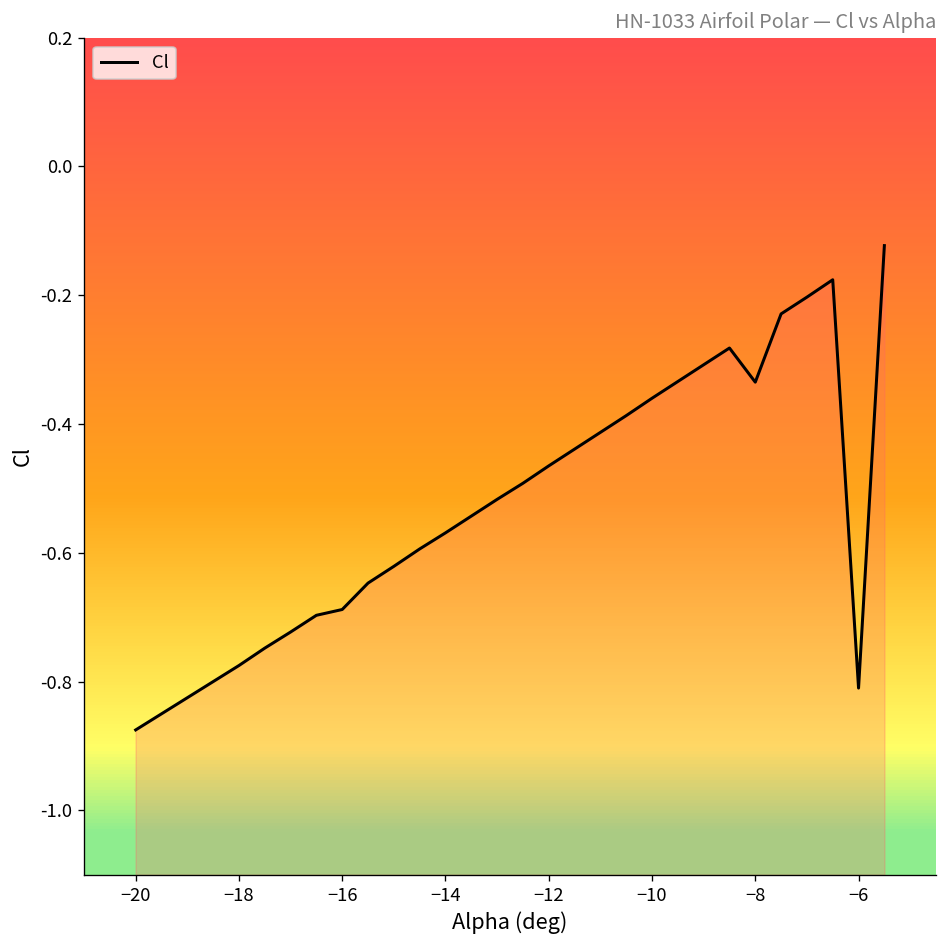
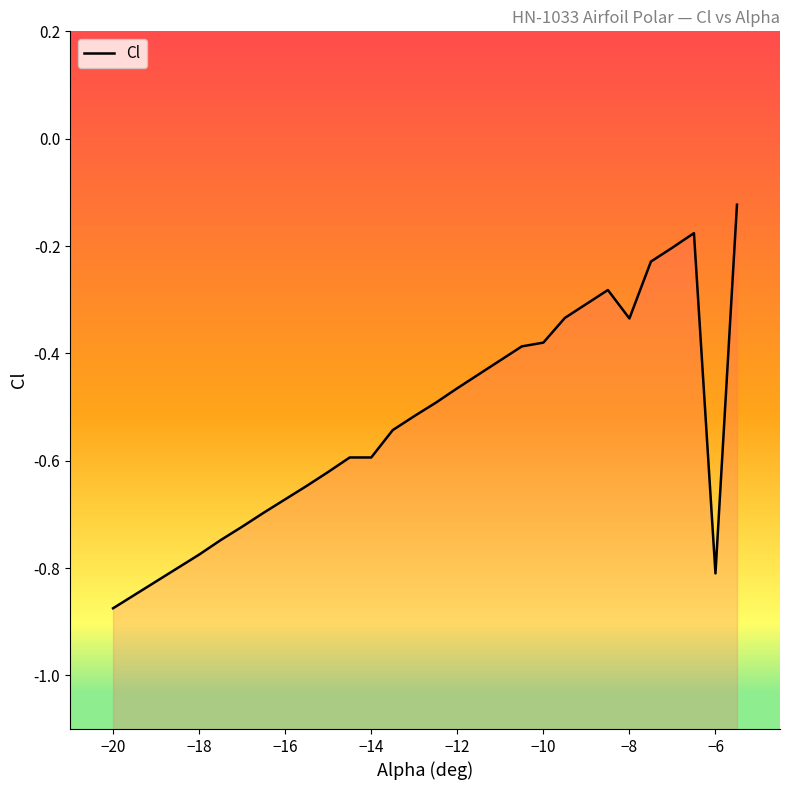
−16: -0.69 -> -0.67
−14: -0.57 -> -0.59
−10: -0.36 -> -0.38
